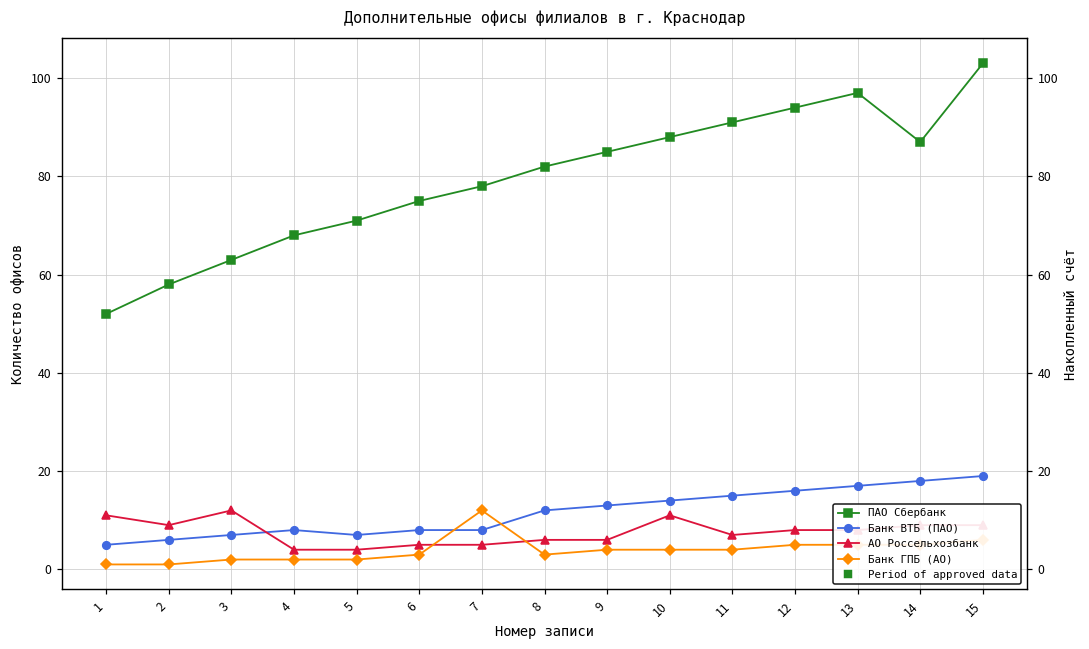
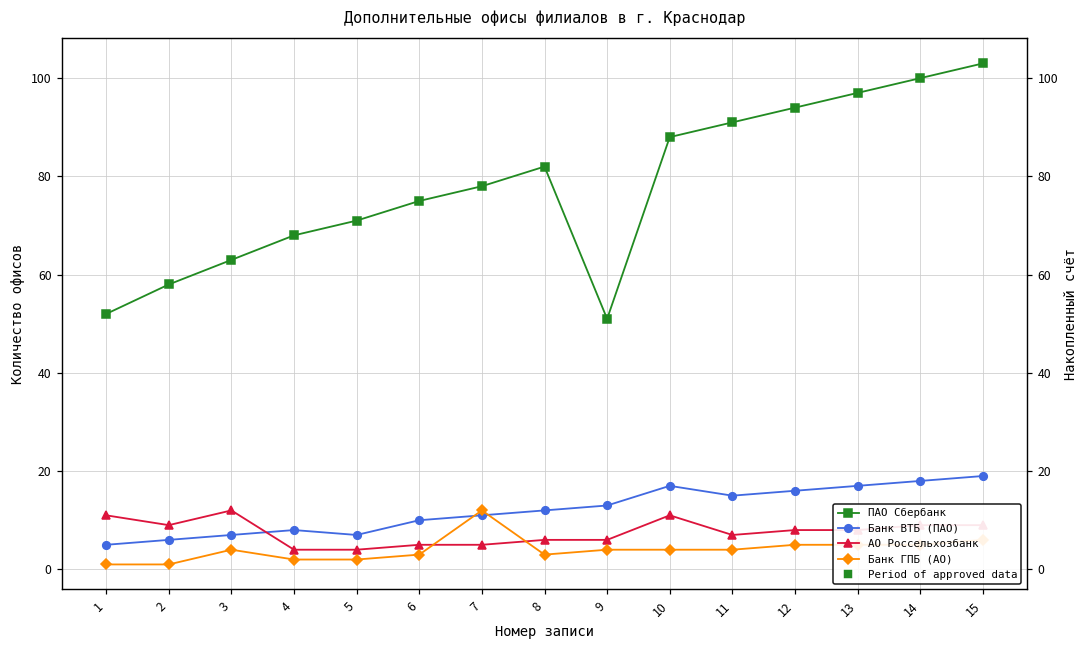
Банк ГПБ (АО), 3: 2 -> 4
Банк ВТБ (ПАО), 6: 8 -> 10
Банк ВТБ (ПАО), 7: 8 -> 11
ПАО Сбербанк, 9: 85 -> 51
Банк ВТБ (ПАО), 10: 14 -> 17
ПАО Сбербанк, 14: 87 -> 100
